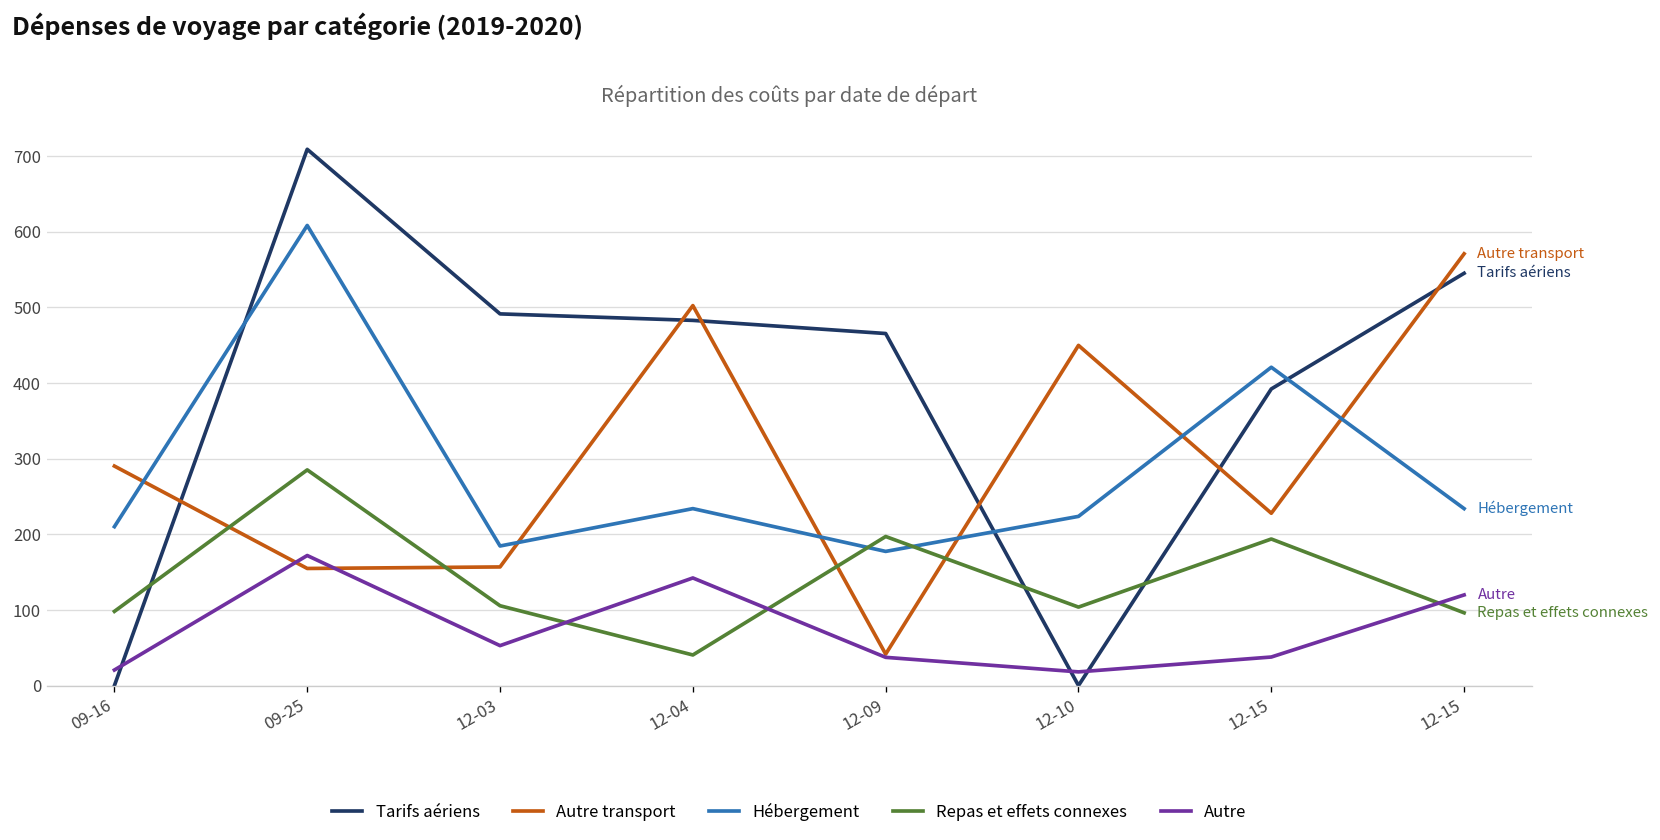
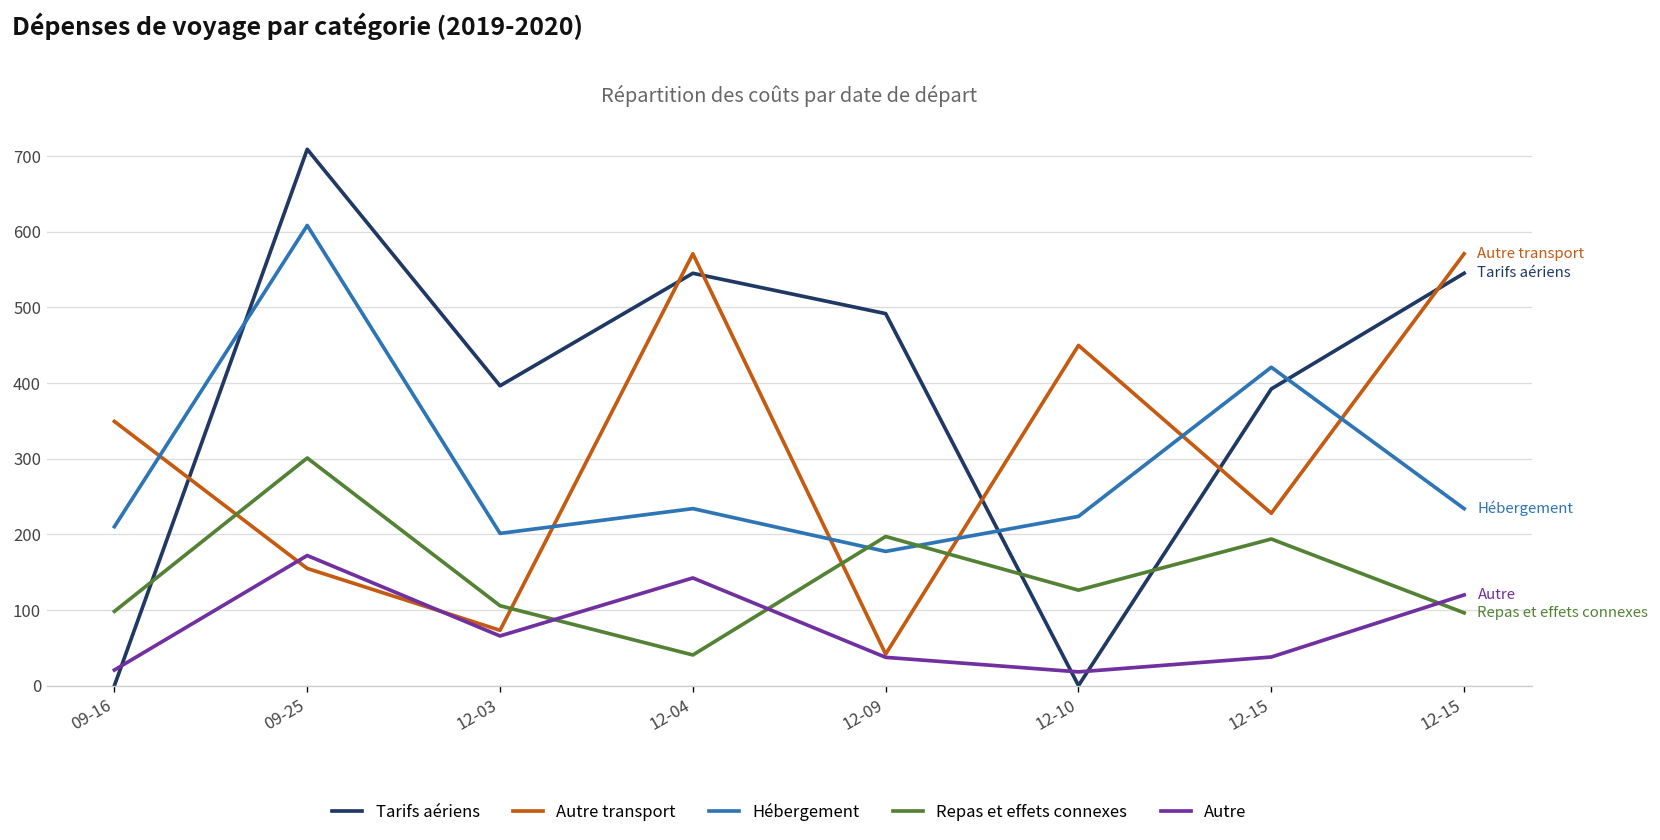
Autre transport, 09-16: 290 -> 350
Repas et effets connexes, 09-25: 290 -> 300
Tarifs aériens, 12-03: 490 -> 400
Autre transport, 12-03: 160 -> 70
Hébergement, 12-03: 180 -> 200
Autre, 12-03: 50 -> 70
Tarifs aériens, 12-04: 480 -> 540
Autre transport, 12-04: 500 -> 570
Tarifs aériens, 12-09: 470 -> 490
Repas et effets connexes, 12-10: 100 -> 130
